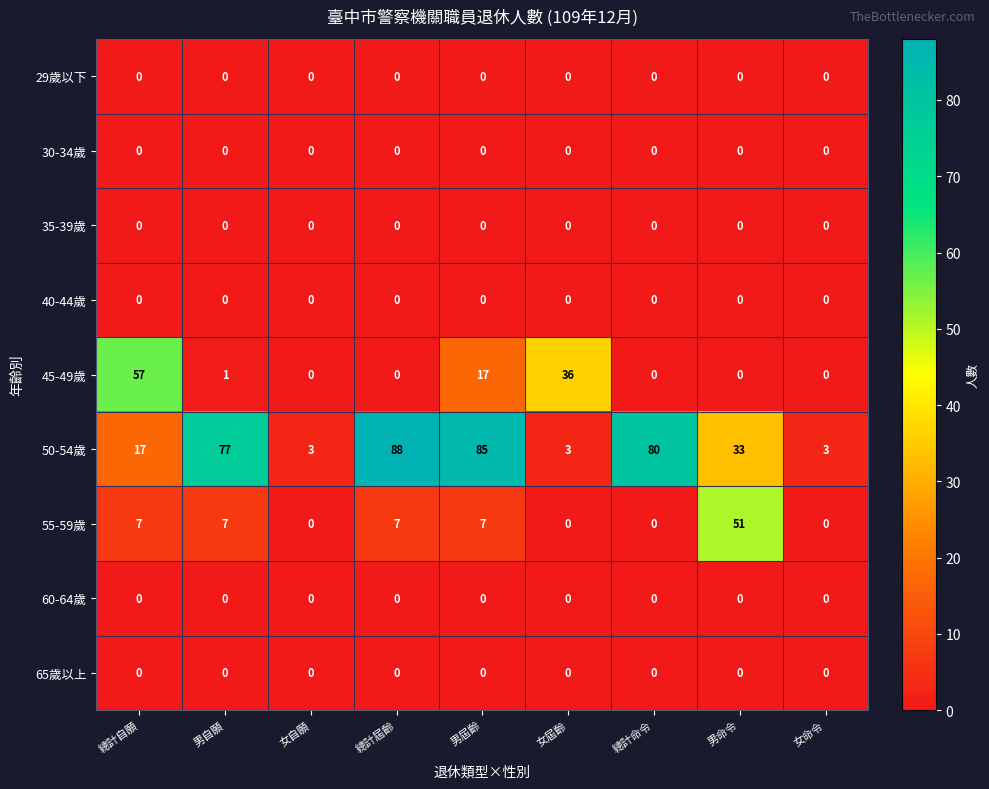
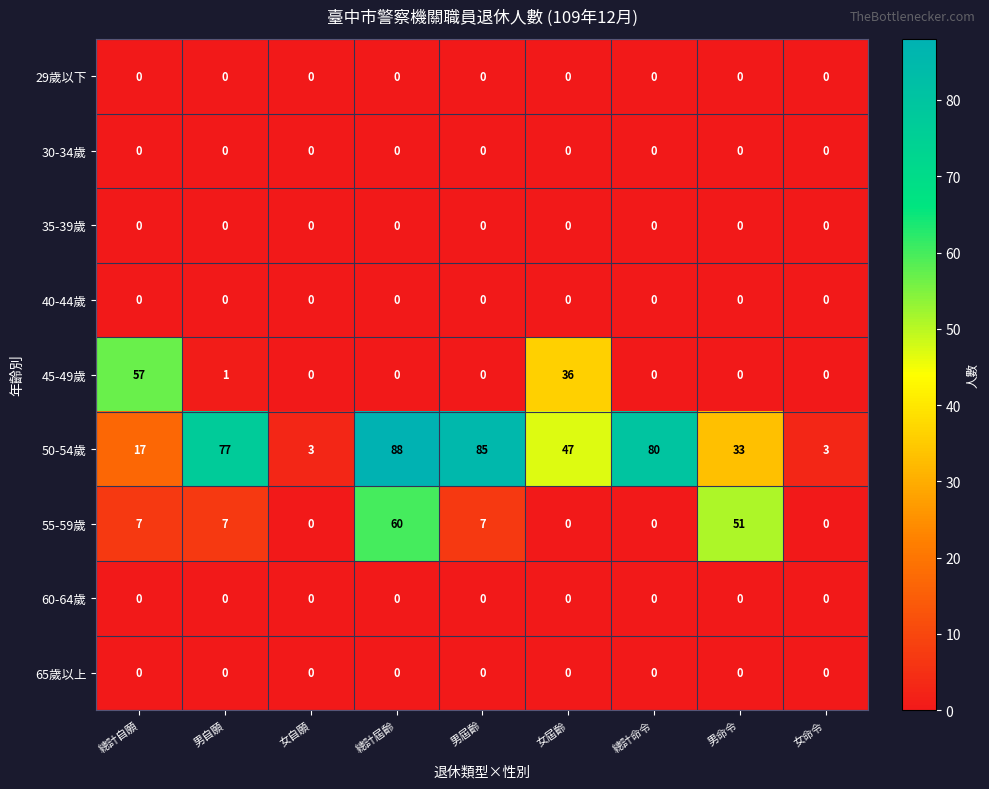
45-49歲, 男屆齡: 17 -> 0
50-54歲, 女屆齡: 3 -> 47
55-59歲, 總計屆齡: 7 -> 60
